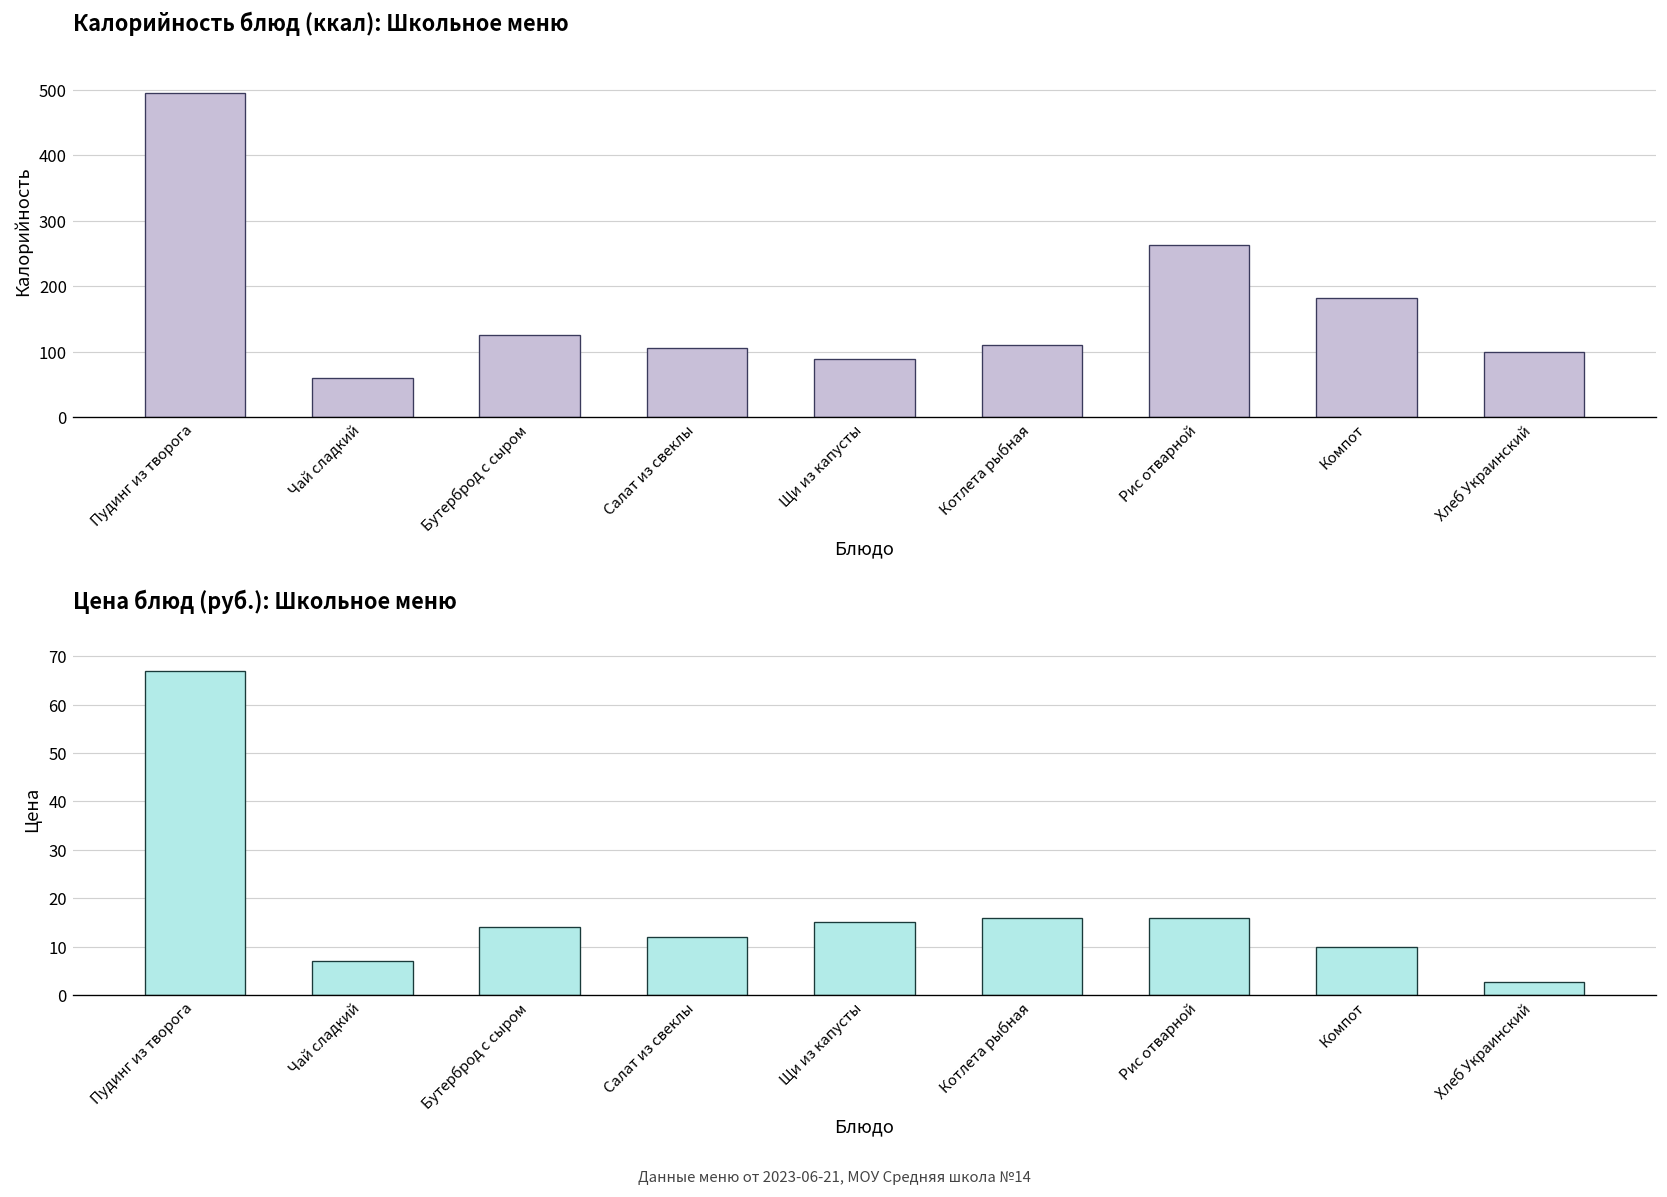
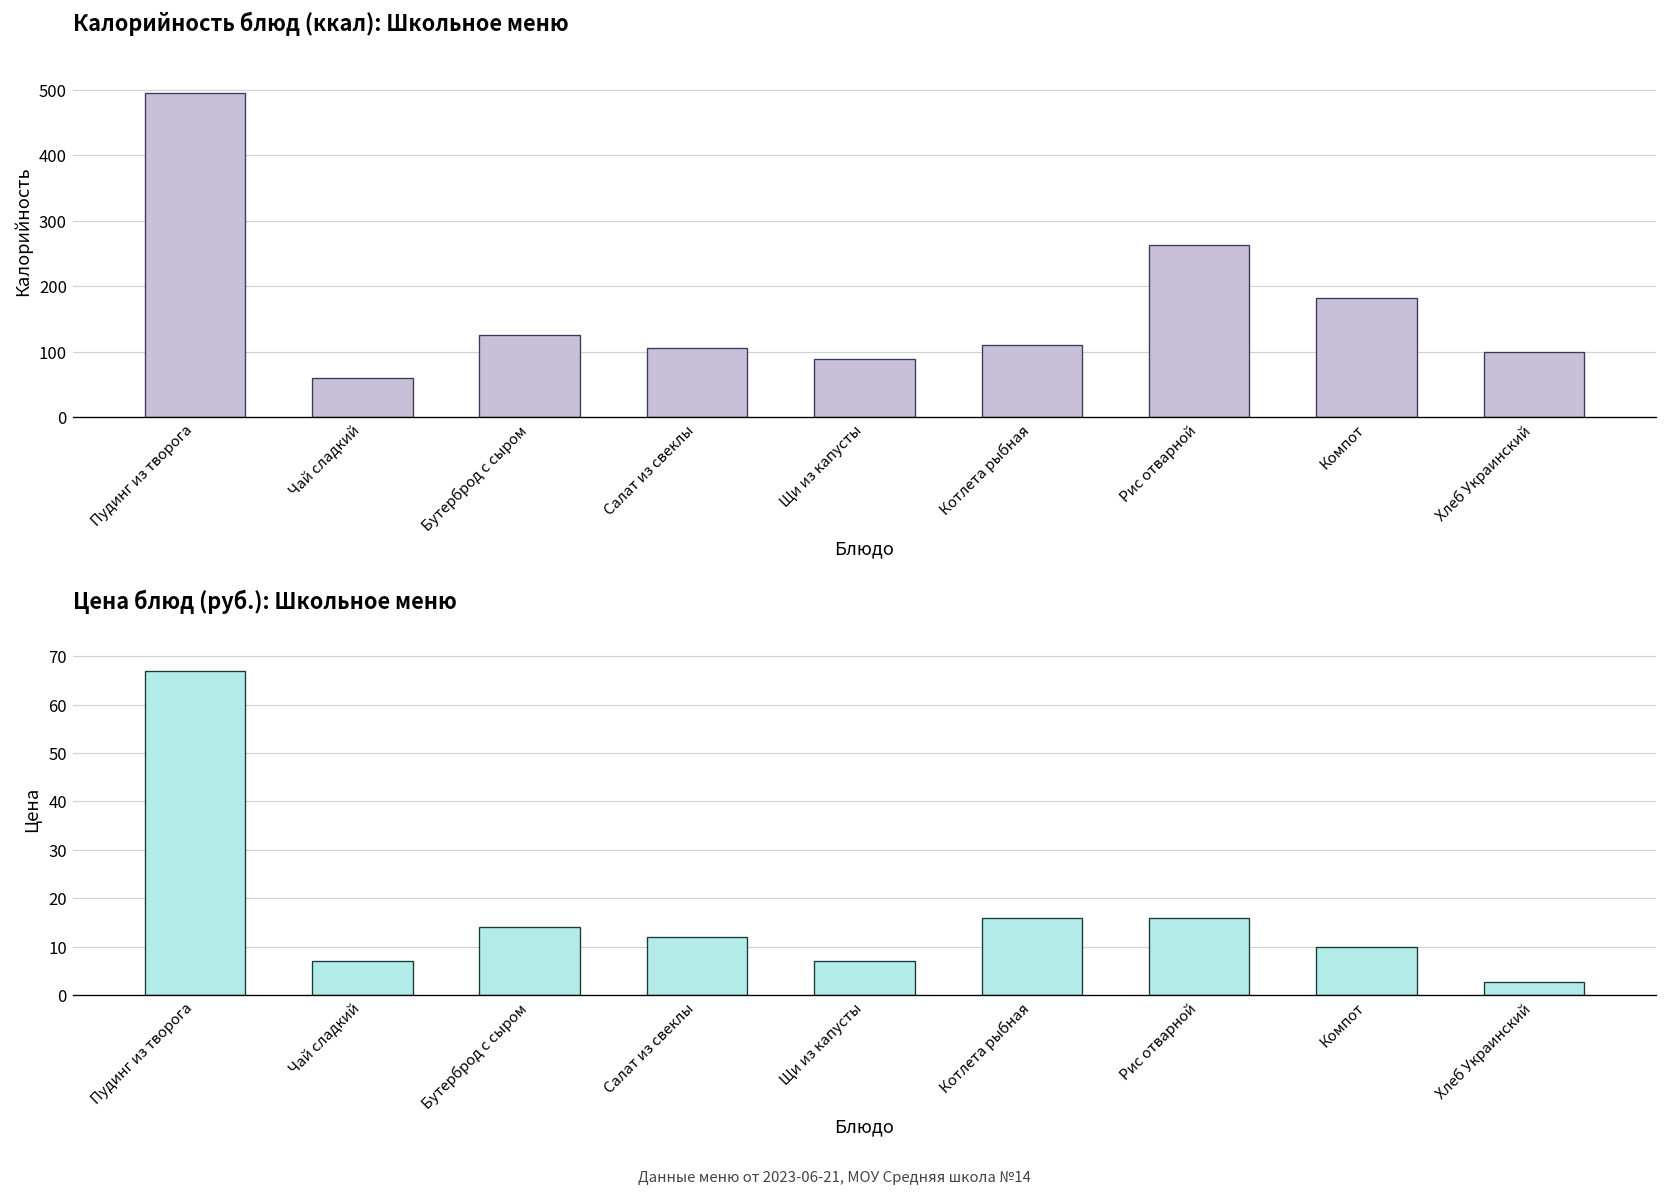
Цена блюд (руб.): Школьное меню, Щи из капусты: 15 -> 7
